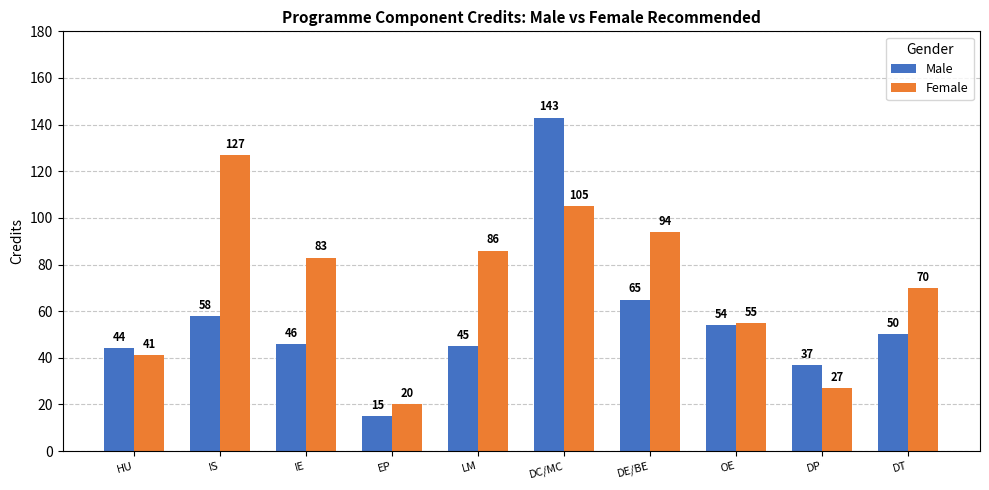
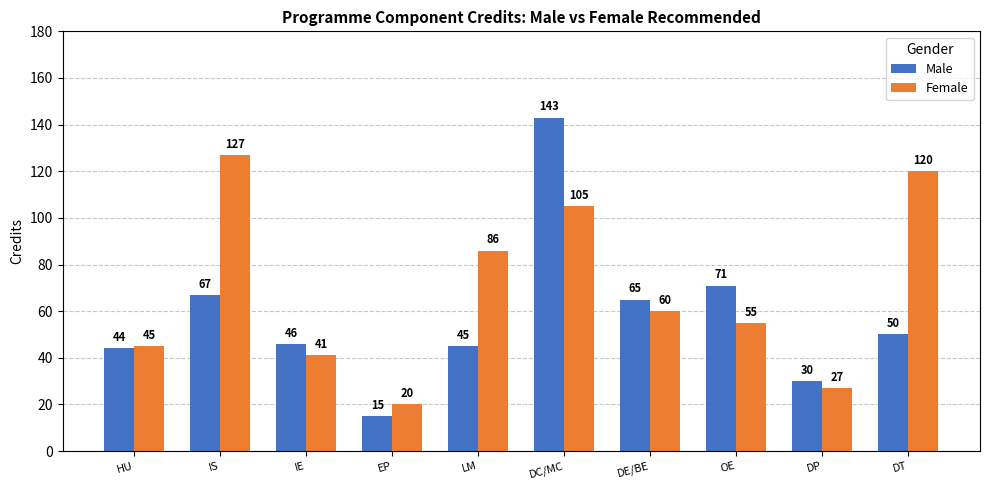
Female, HU: 41 -> 45
Male, IS: 58 -> 67
Female, IE: 83 -> 41
Female, DE/BE: 94 -> 60
Male, OE: 54 -> 71
Male, DP: 37 -> 30
Female, DT: 70 -> 120
